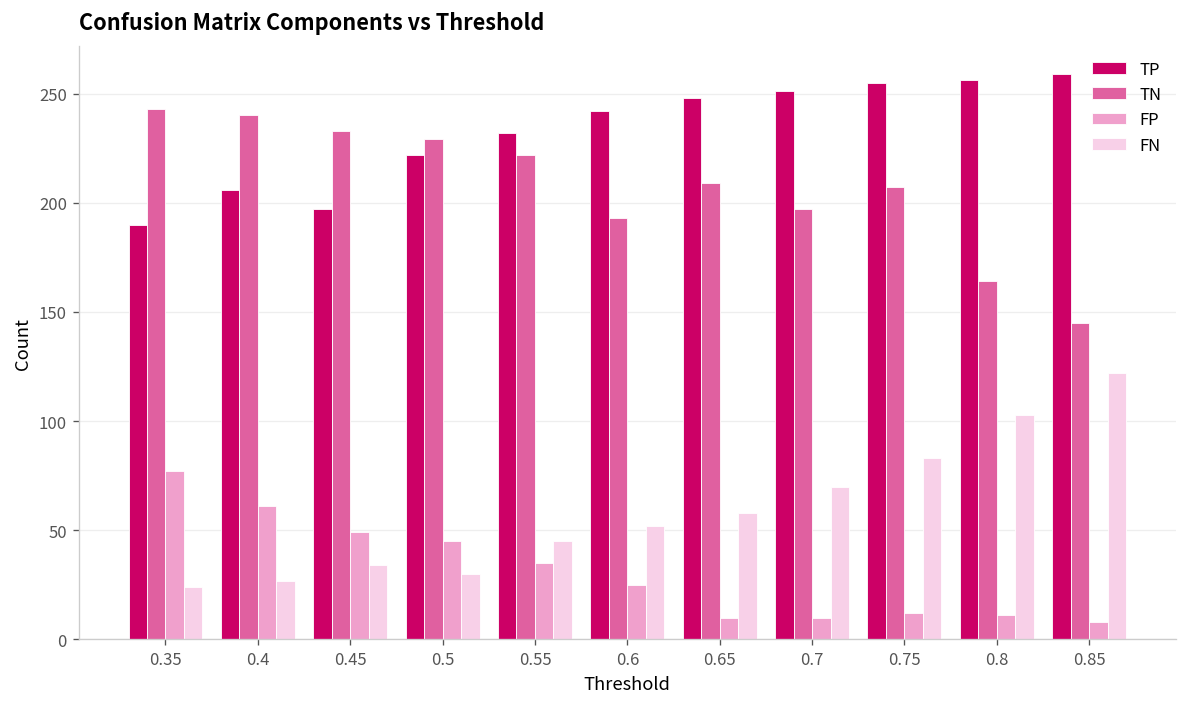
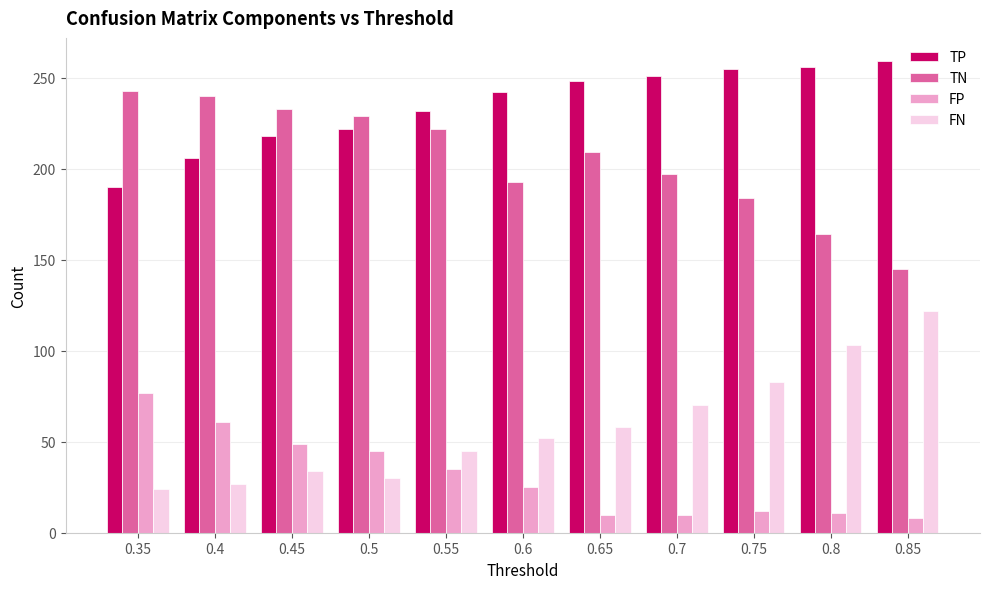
TP, 0.45: 197 -> 218
TN, 0.75: 207 -> 184
